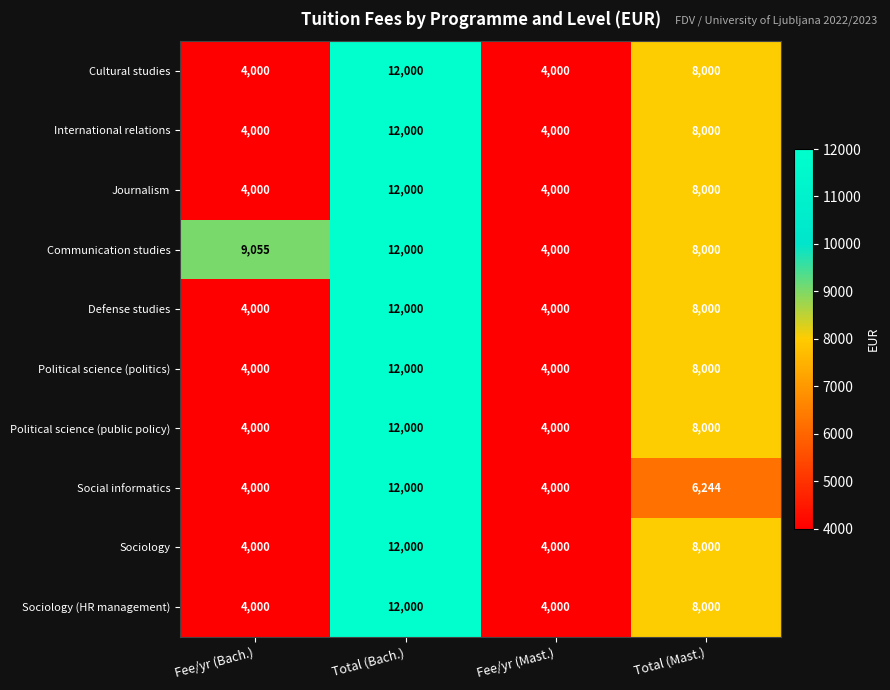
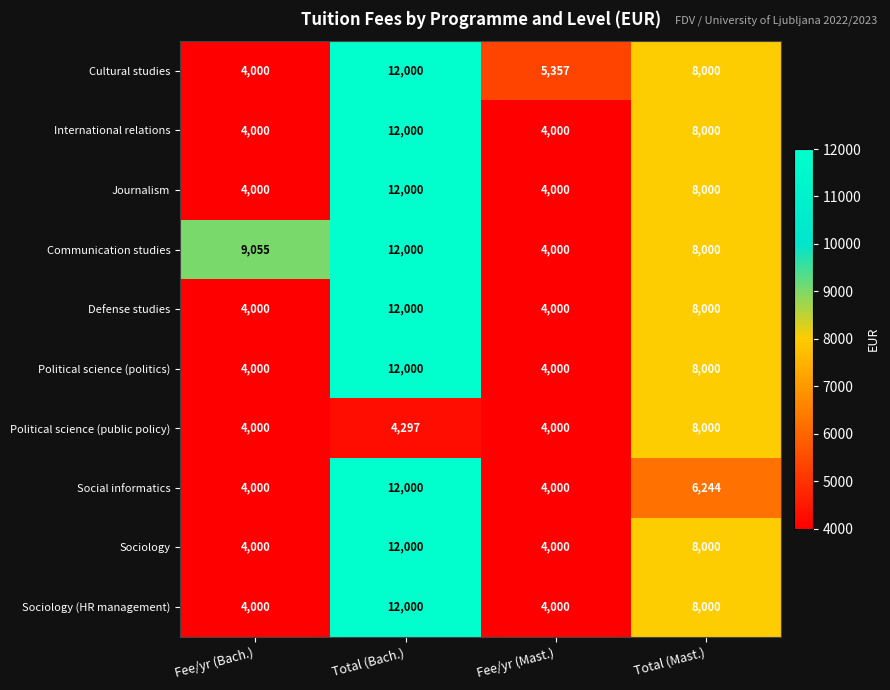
Cultural studies, Fee/yr (Mast.): 4,000 -> 5,357
Political science (public policy), Total (Bach.): 12,000 -> 4,297
